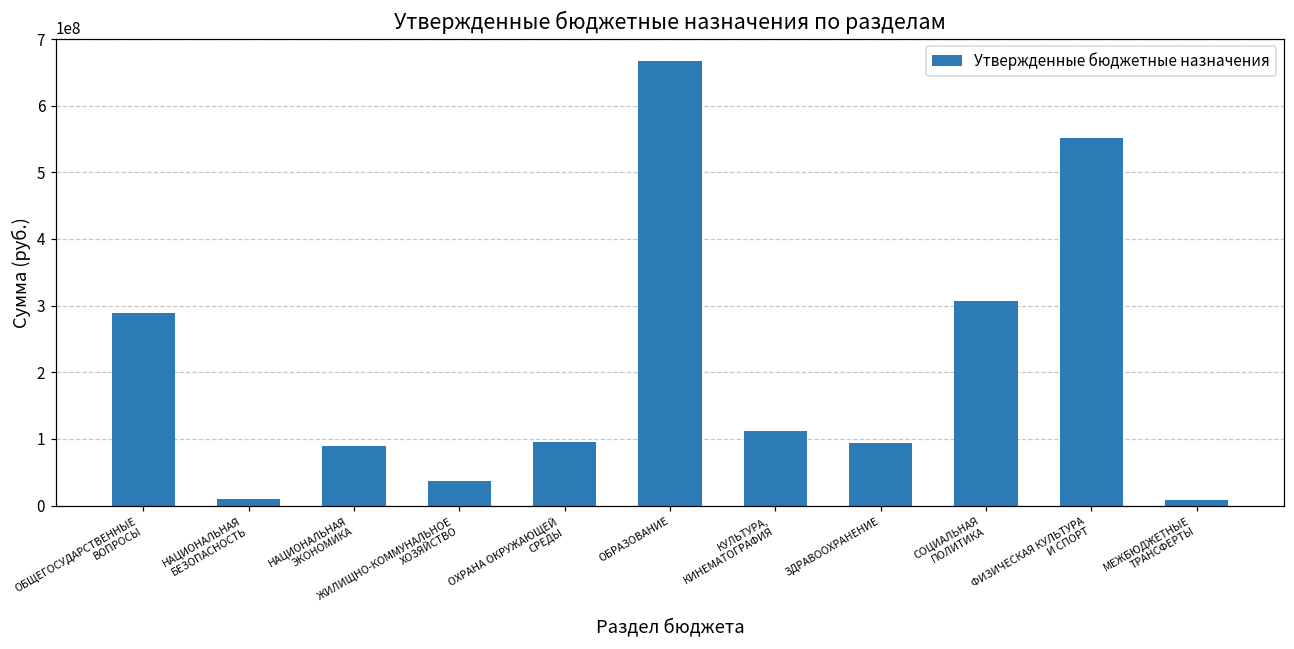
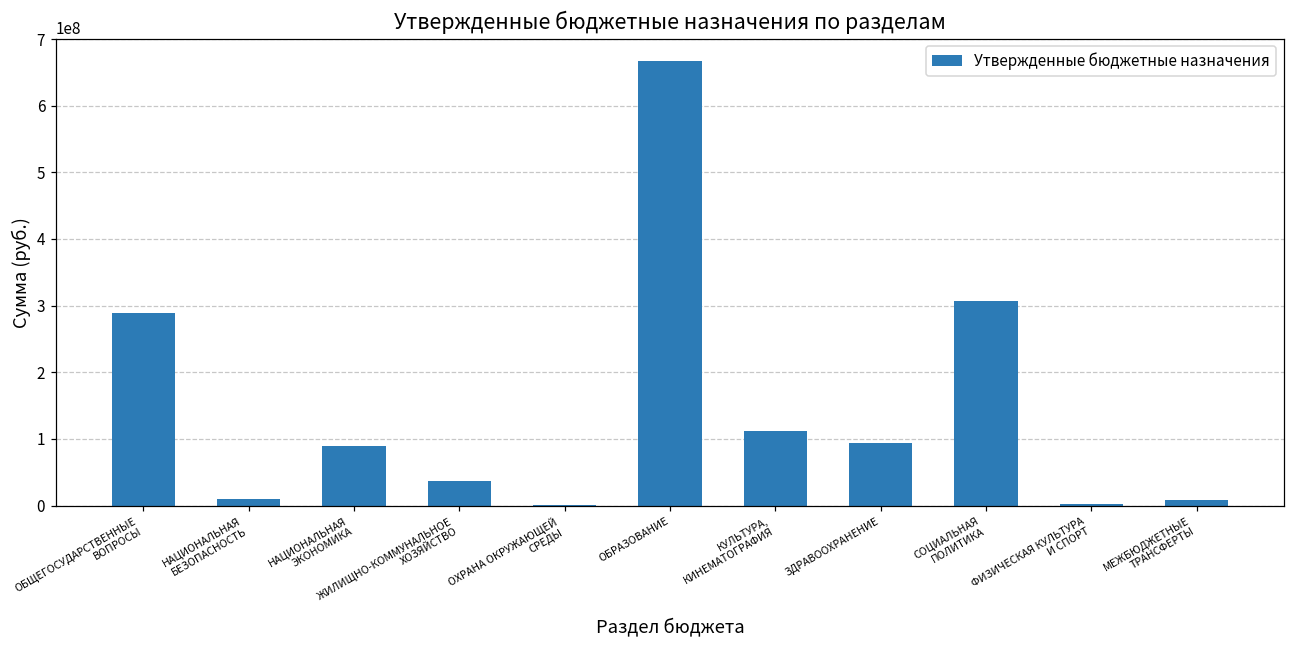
ОХРАНА ОКРУЖАЮЩЕЙ СРЕДЫ: 100000000 -> 0
ФИЗИЧЕСКАЯ КУЛЬТУРА И СПОРТ: 550000000 -> 0
